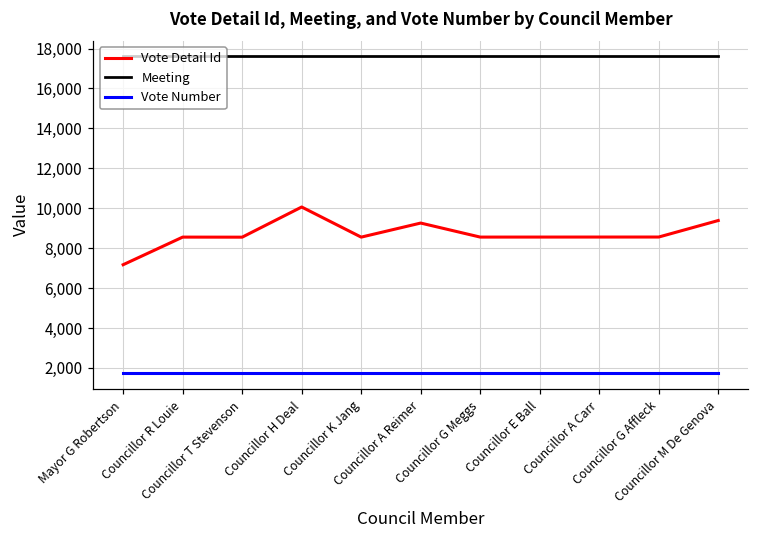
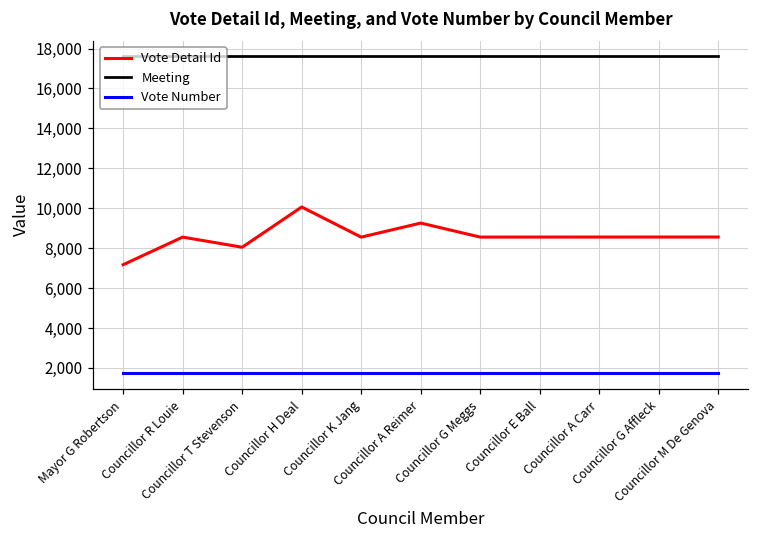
Vote Detail Id, Councillor T Stevenson: 8,600 -> 8,000
Vote Detail Id, Councillor M De Genova: 9,400 -> 8,600
